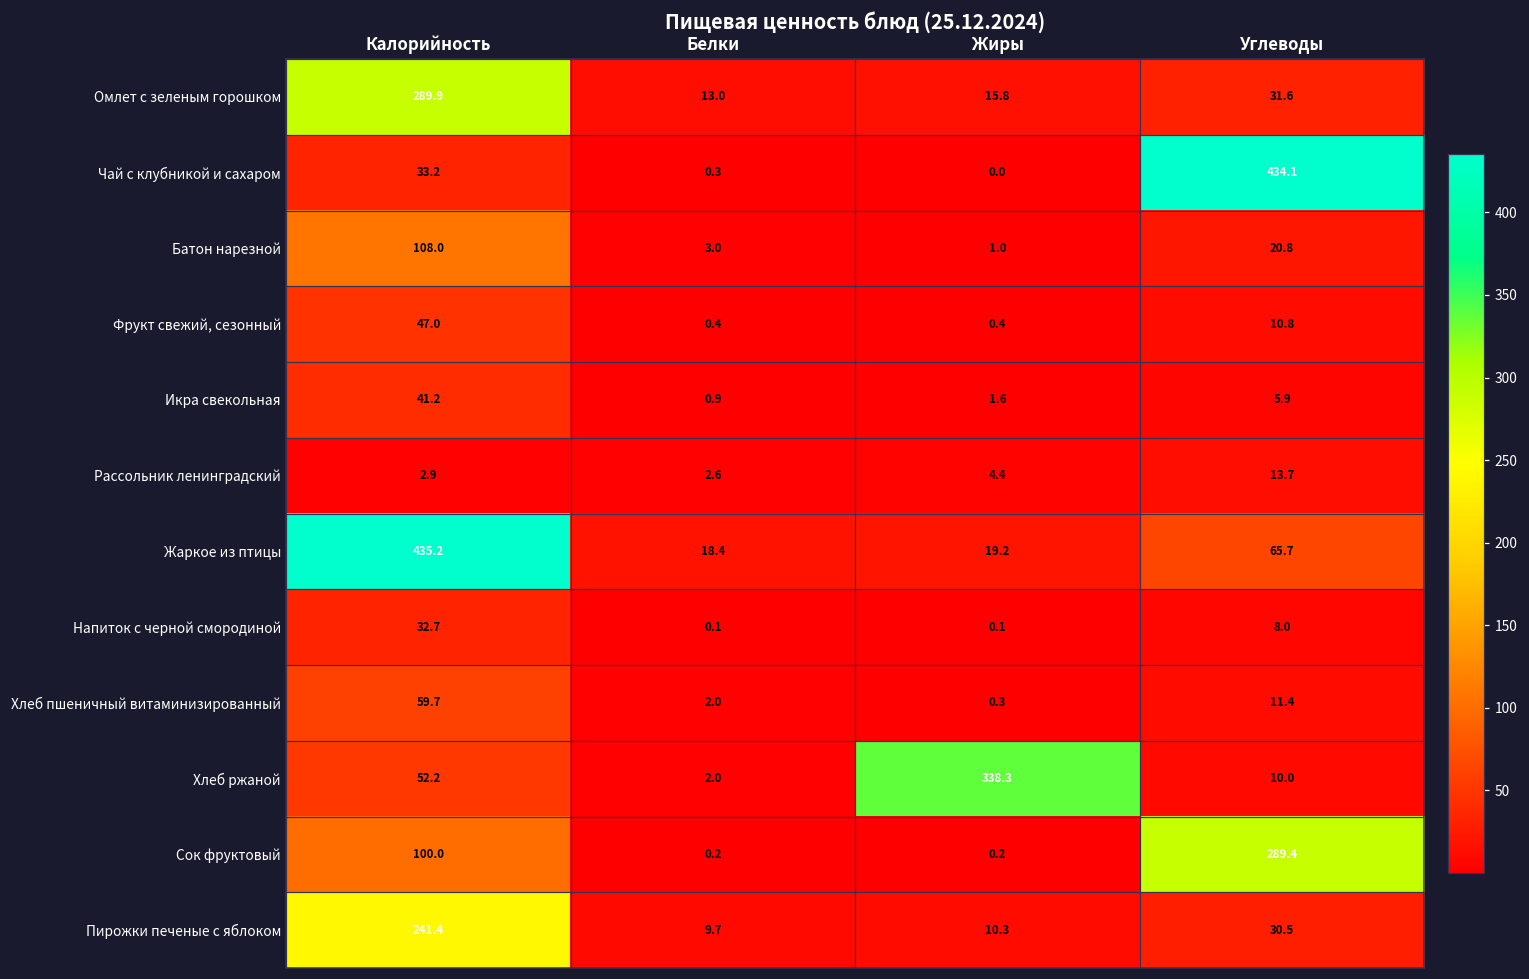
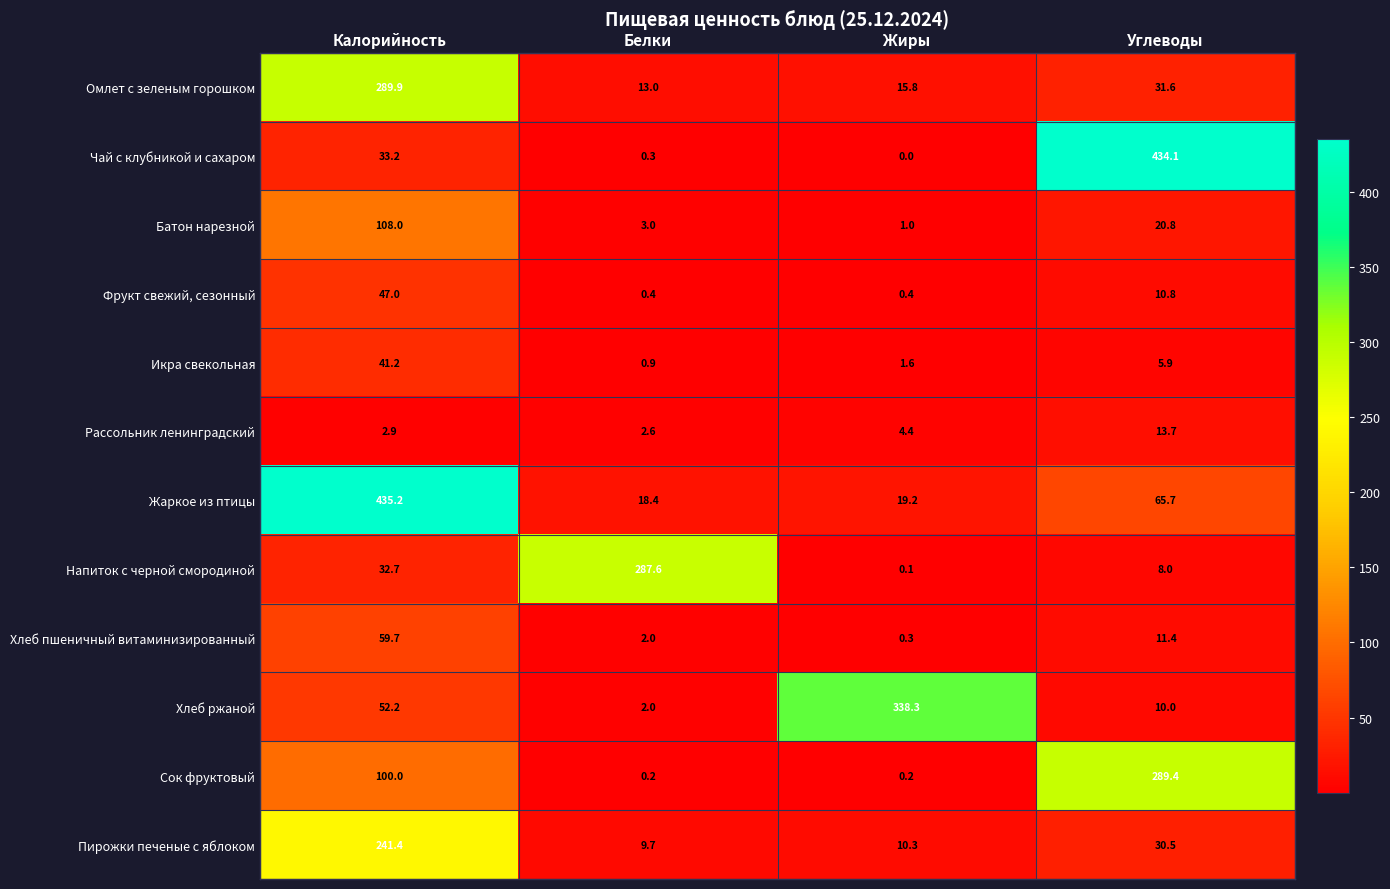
Напиток с черной смородиной, Белки: 0.1 -> 287.6
